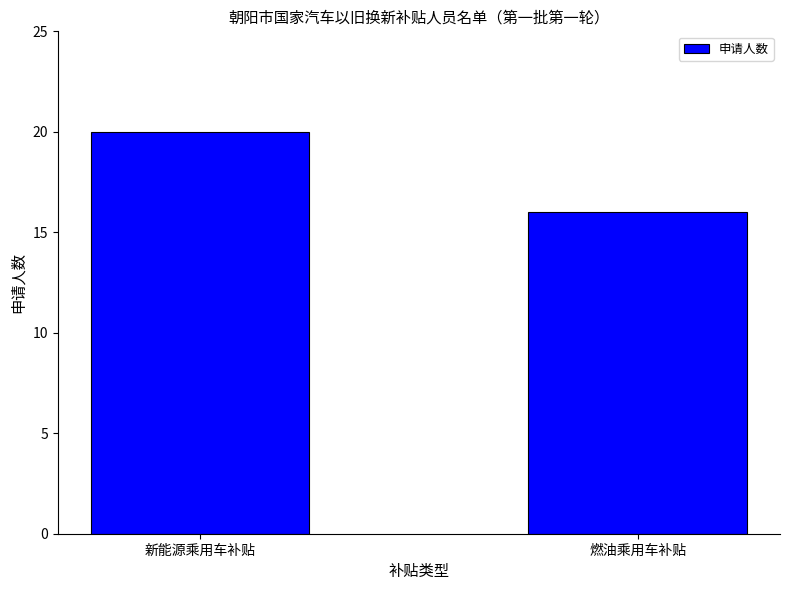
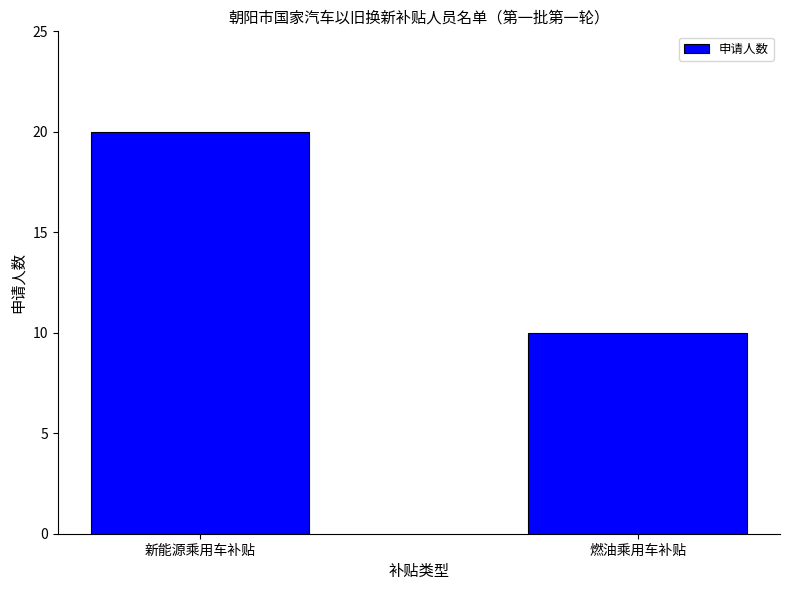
燃油乘用车补贴: 16 -> 10
